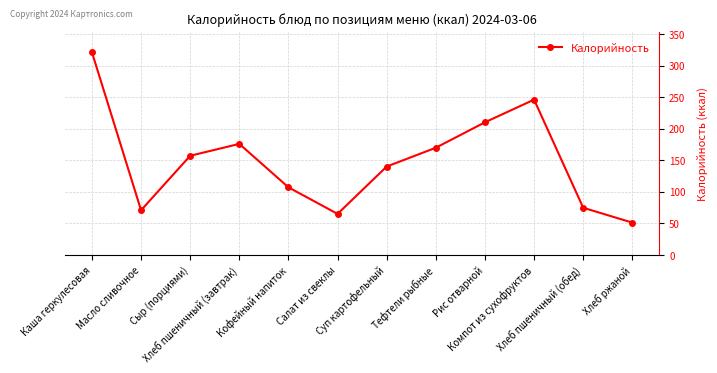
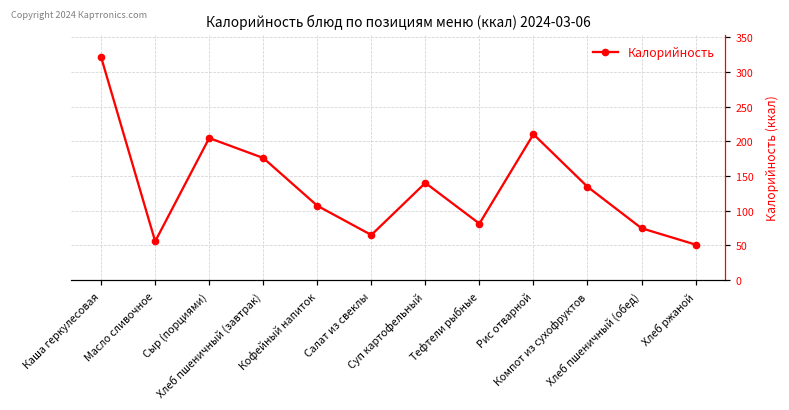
Масло сливочное: 70 -> 60
Сыр (порциями): 160 -> 200
Тефтели рыбные: 170 -> 80
Компот из сухофруктов: 250 -> 130
